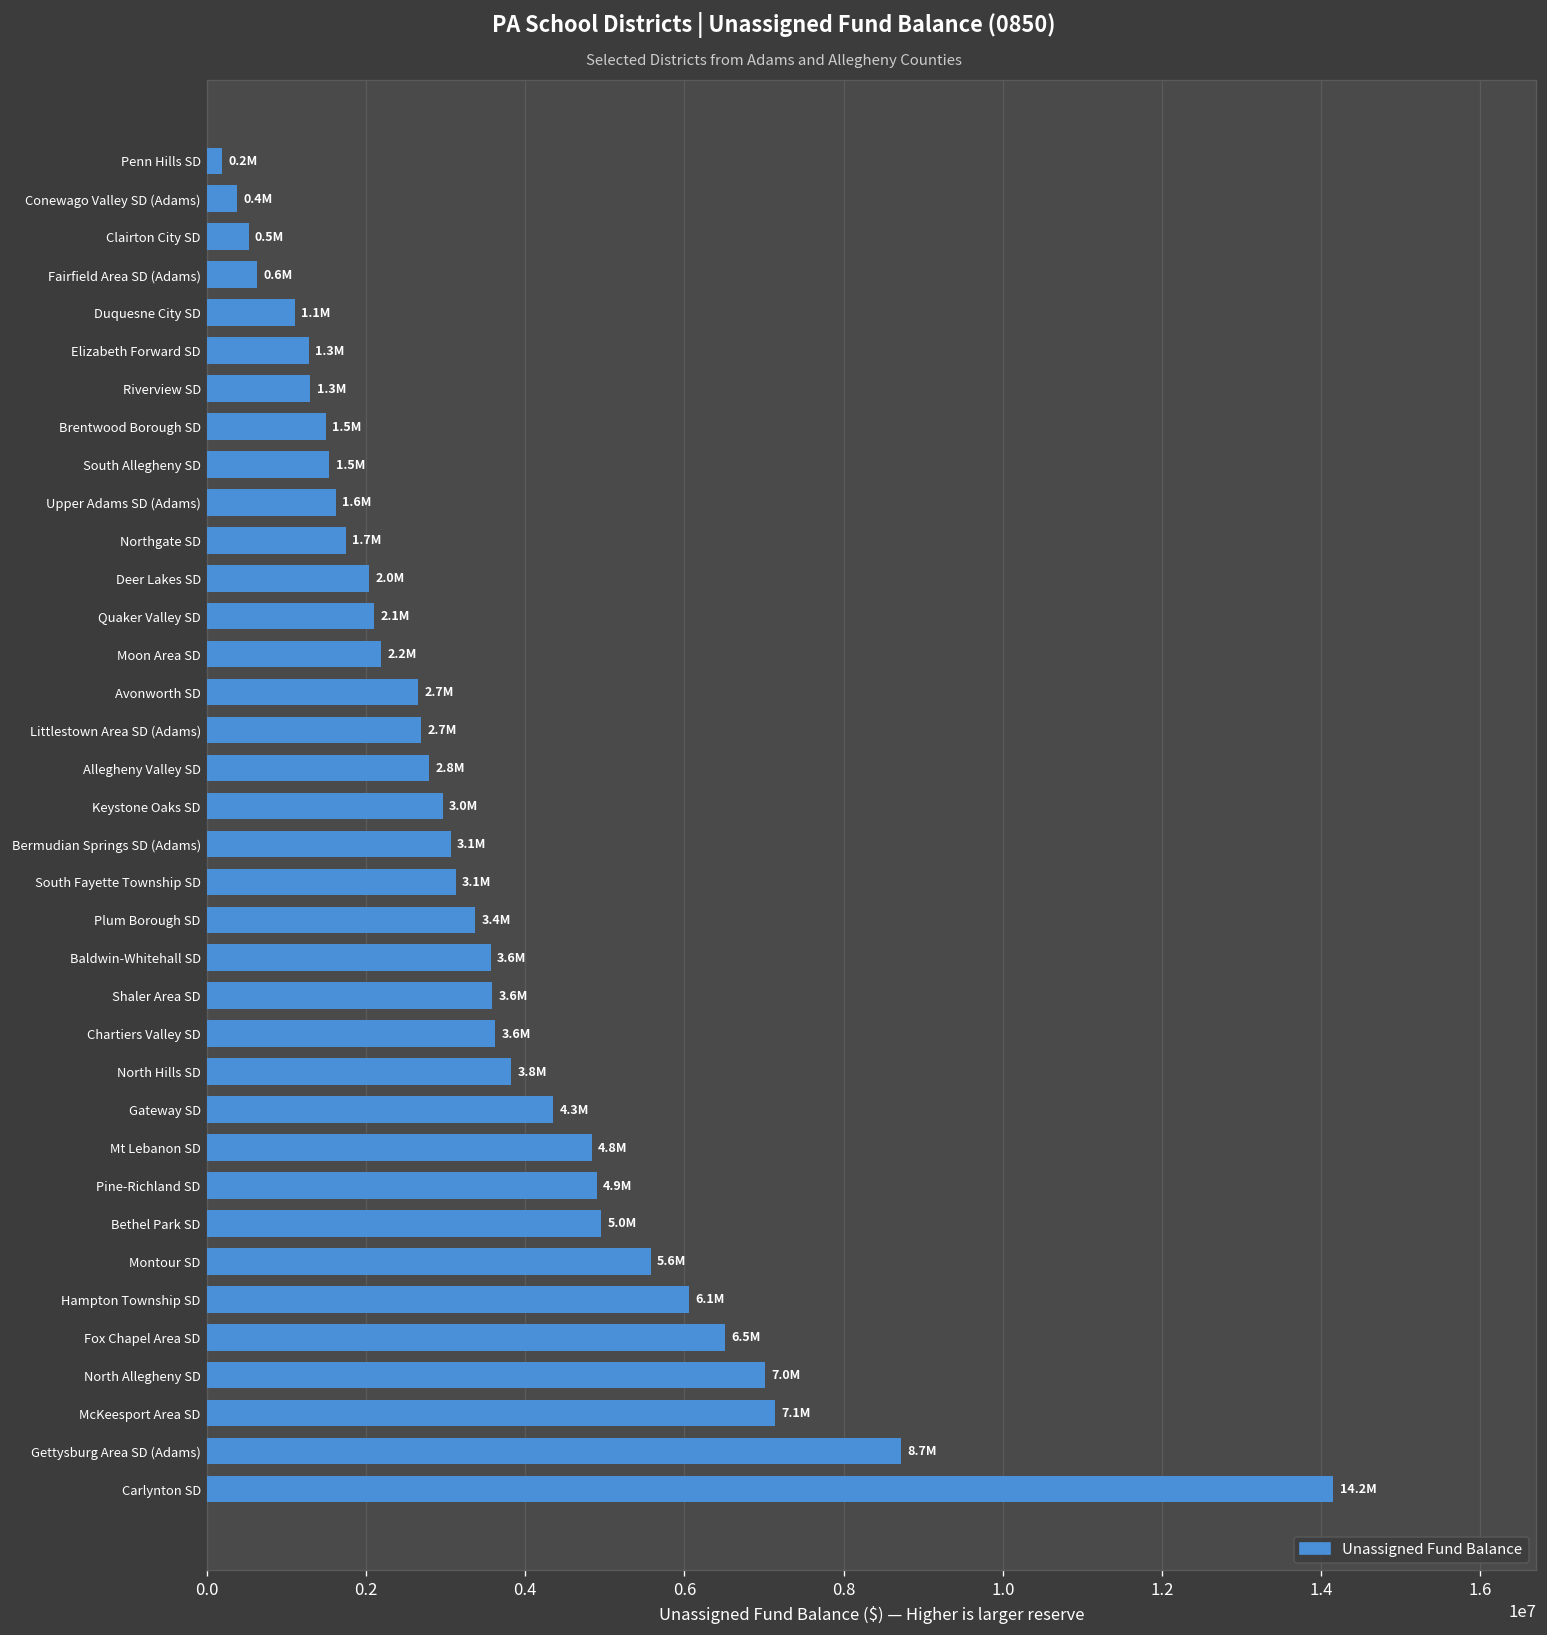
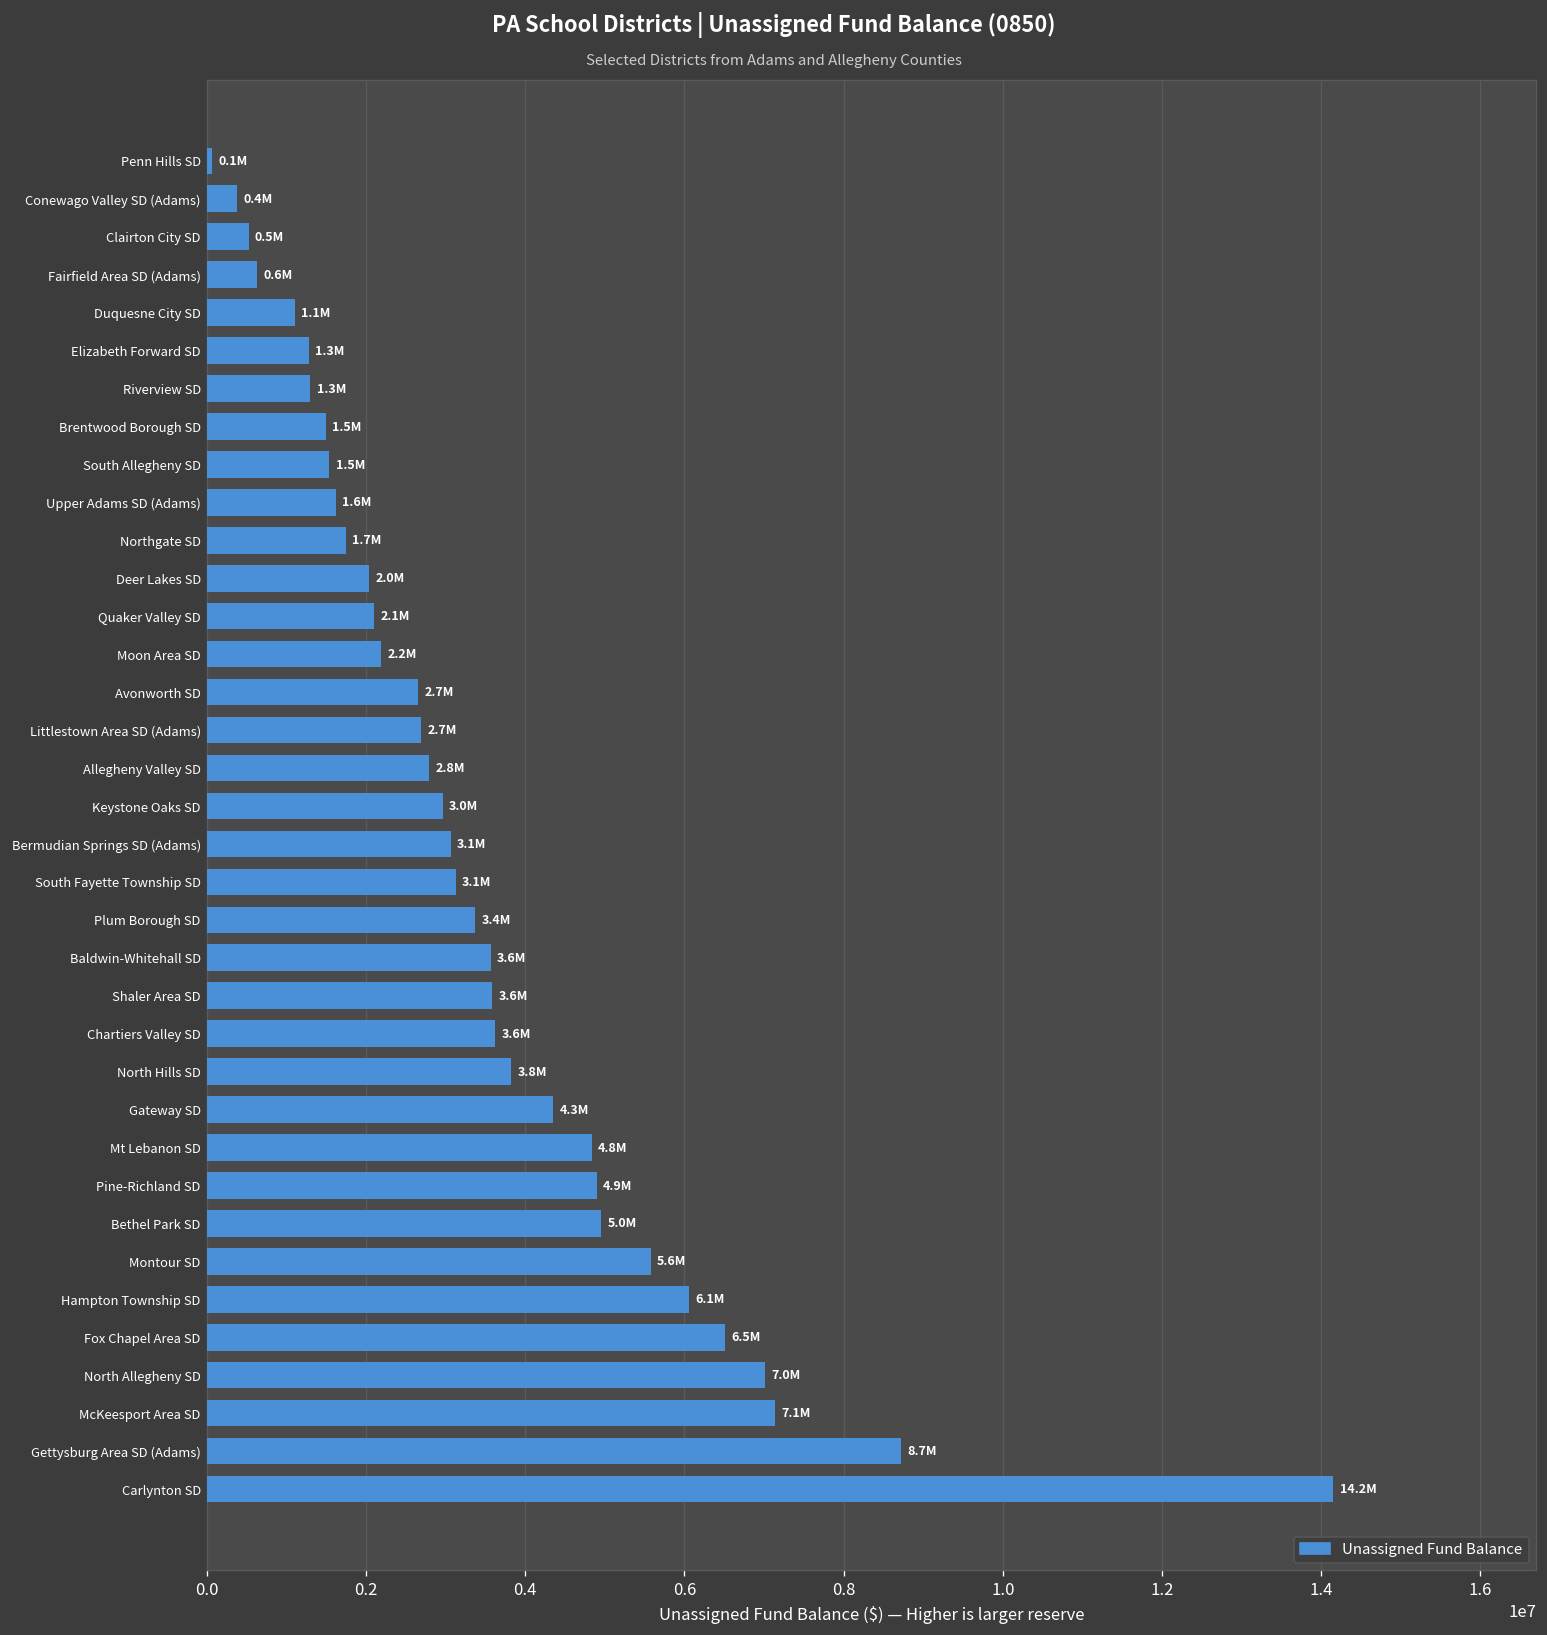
Penn Hills SD: 0.2M -> 0.1M
